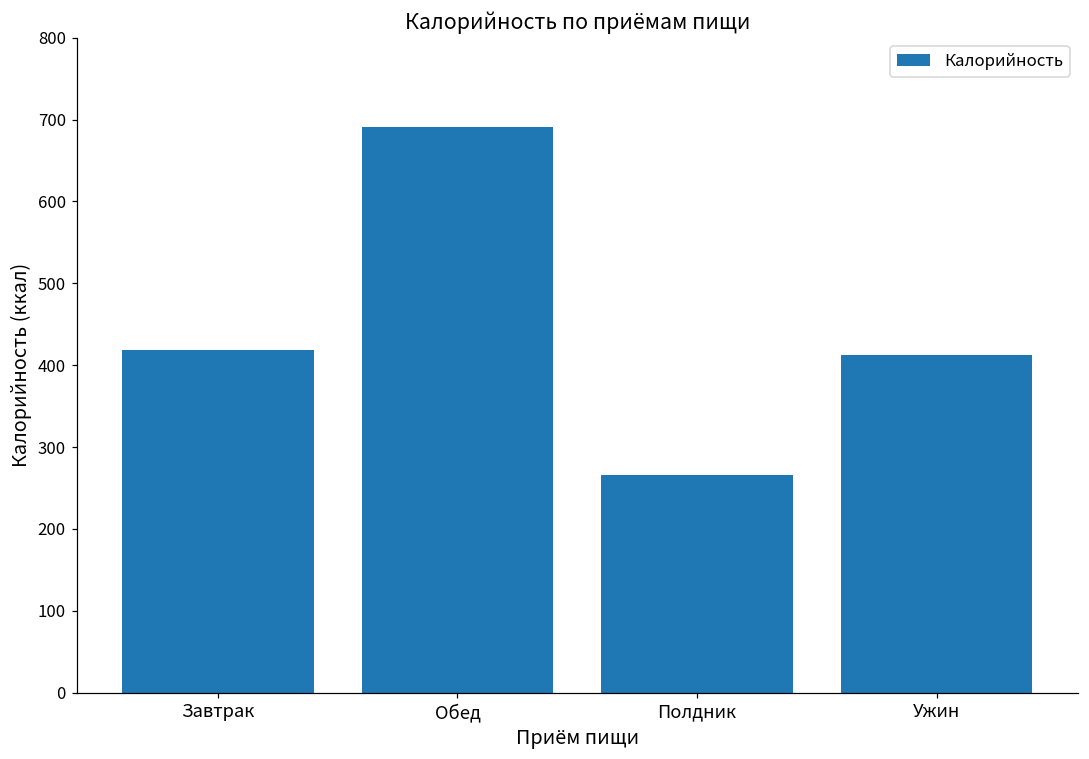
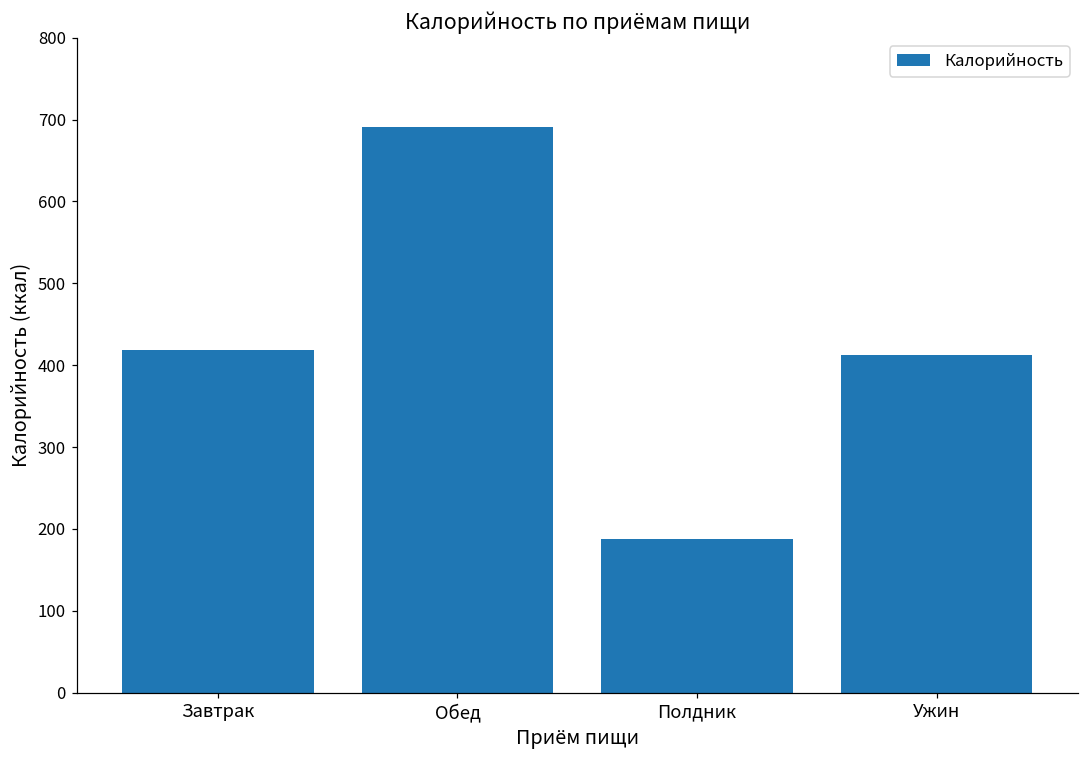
Полдник: 270 -> 190
